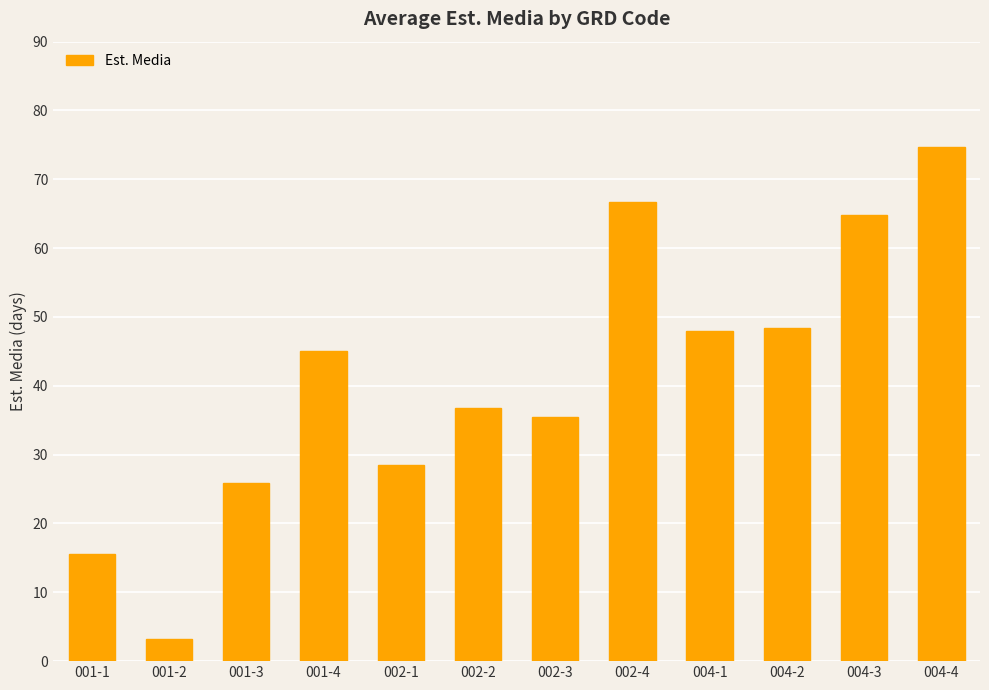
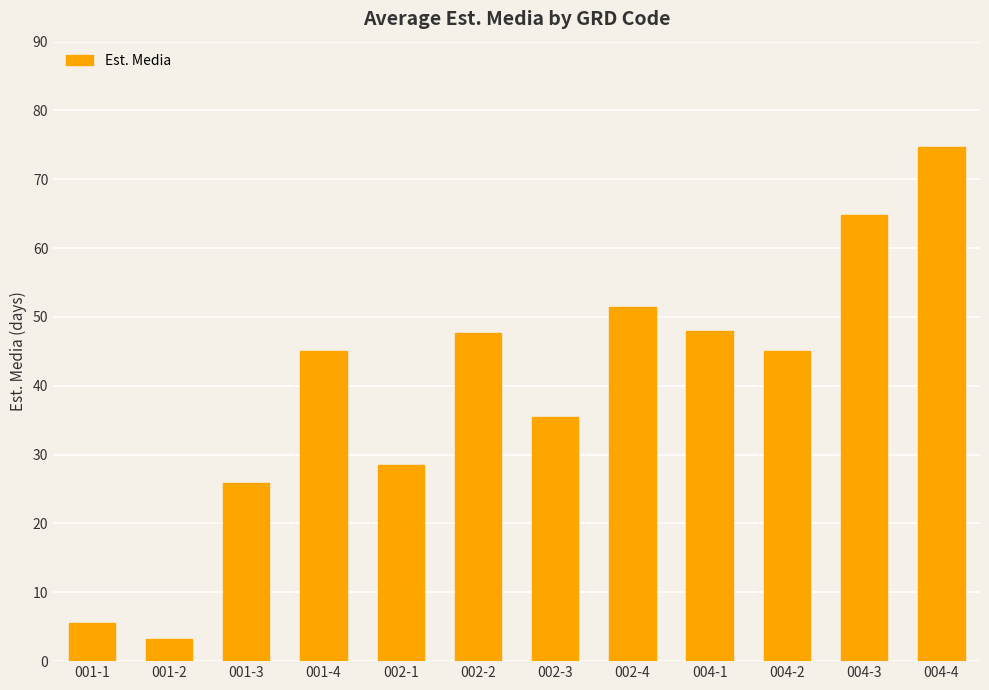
001-1: 16 -> 5
002-2: 37 -> 48
002-4: 67 -> 51
004-2: 48 -> 45
